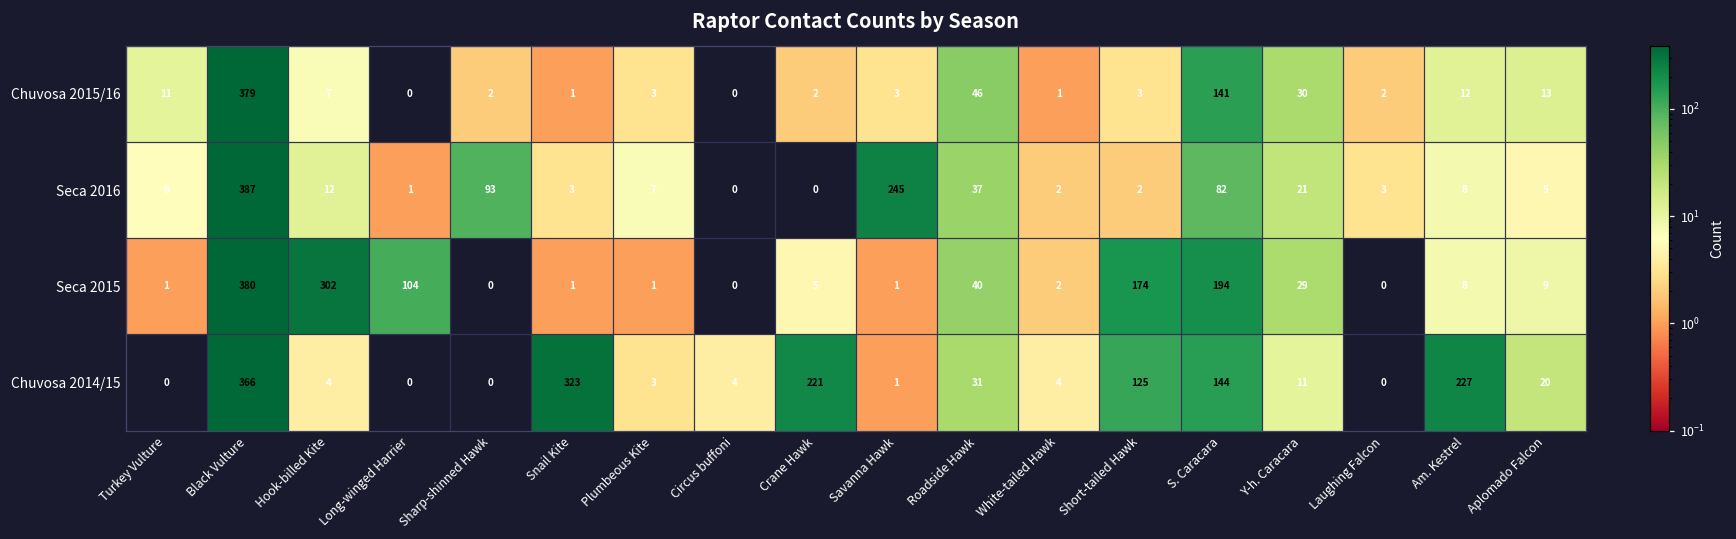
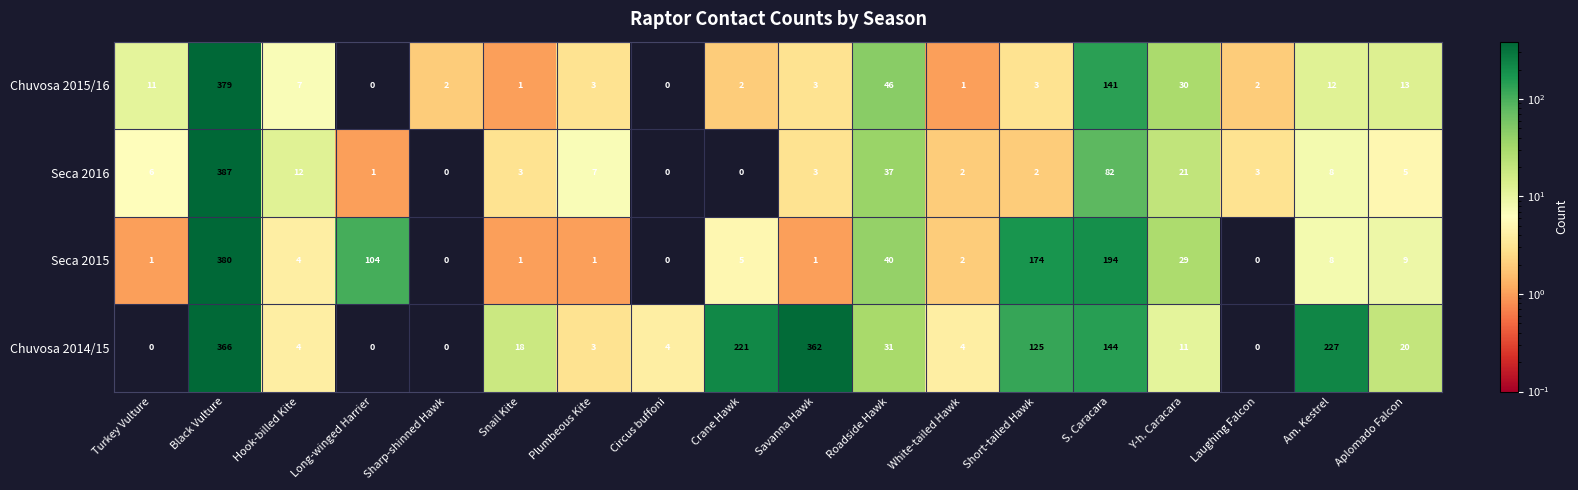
Seca 2016, Sharp-shinned Hawk: 93 -> 0
Seca 2016, Savanna Hawk: 245 -> 3
Seca 2015, Hook-billed Kite: 302 -> 4
Chuvosa 2014/15, Snail Kite: 323 -> 18
Chuvosa 2014/15, Savanna Hawk: 1 -> 362
